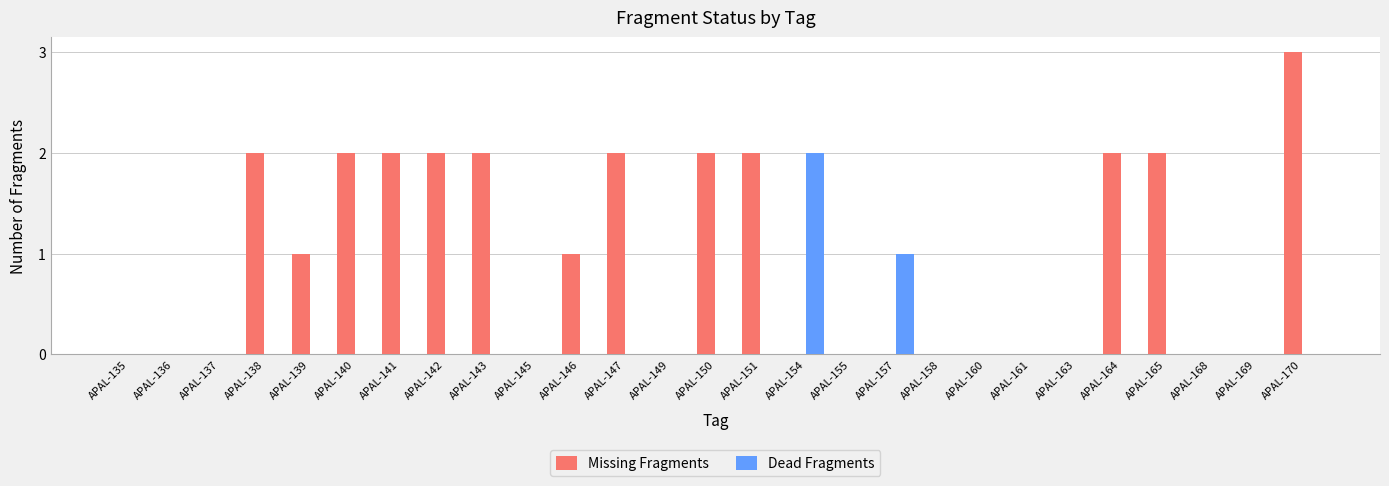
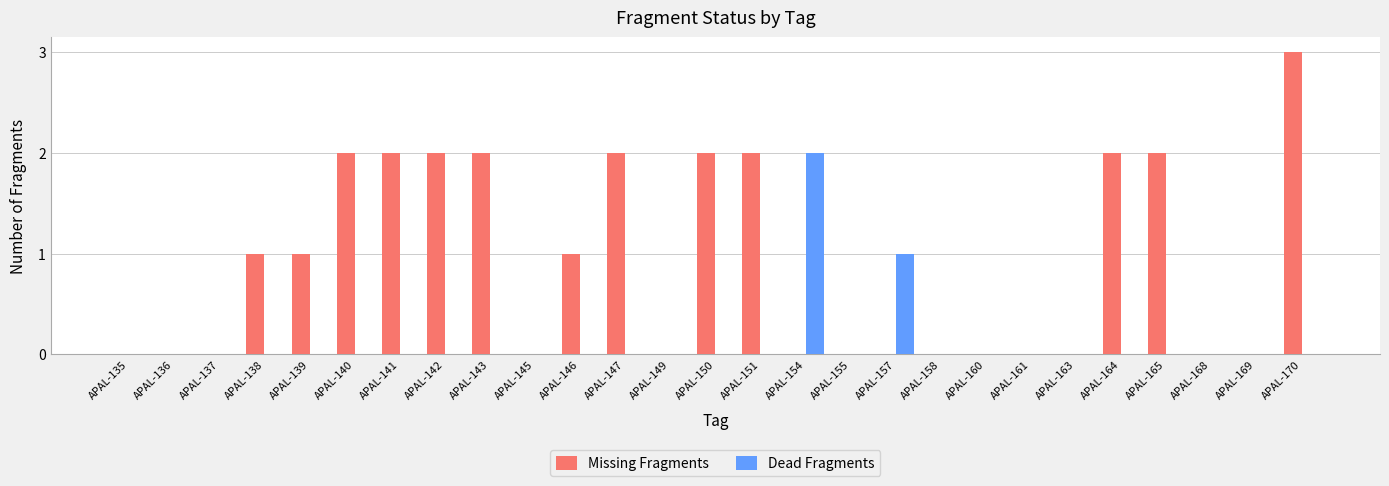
Missing Fragments, APAL-138: 2 -> 1
